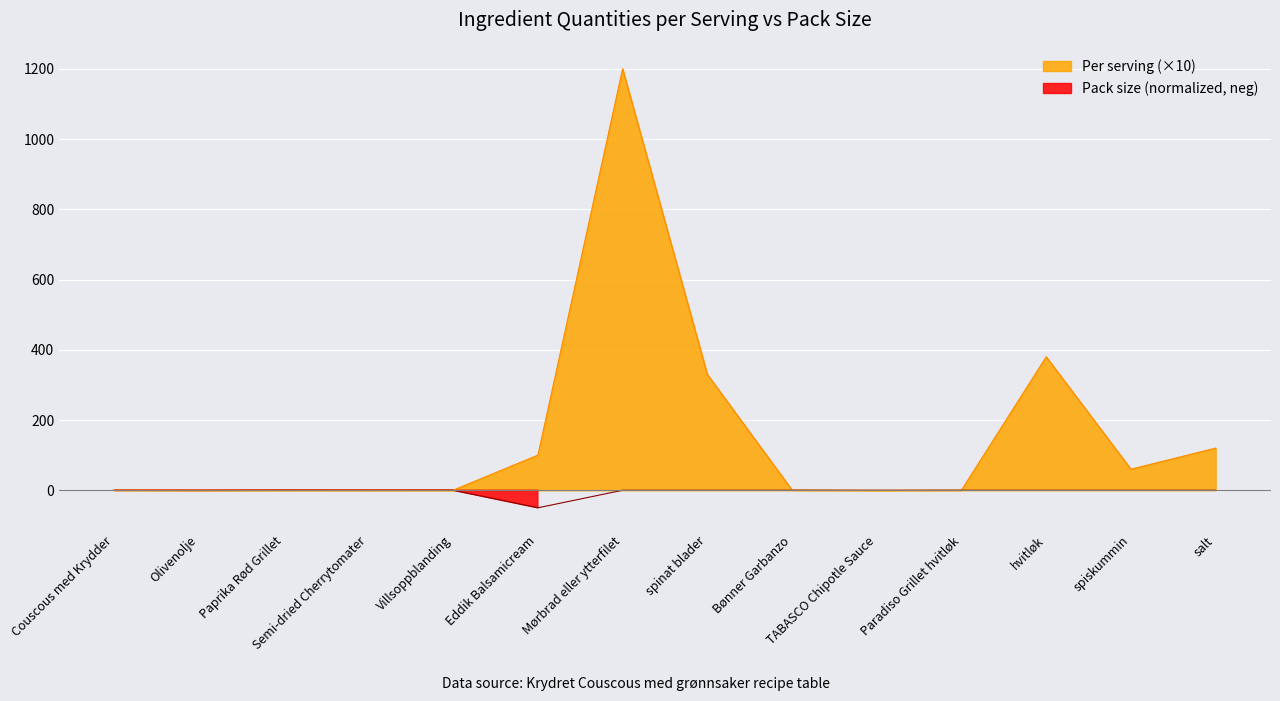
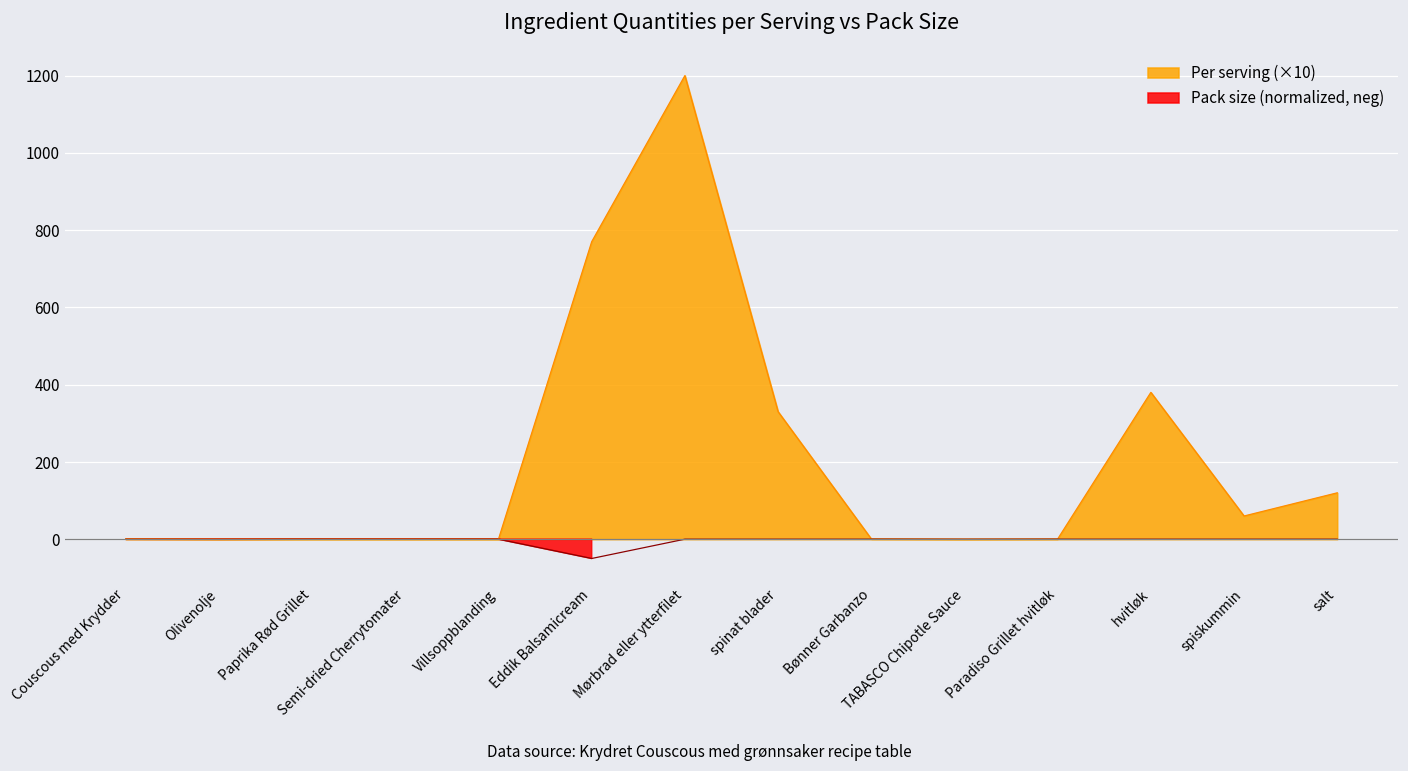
Per serving (×10), Eddik Balsamicream: 100 -> 770
